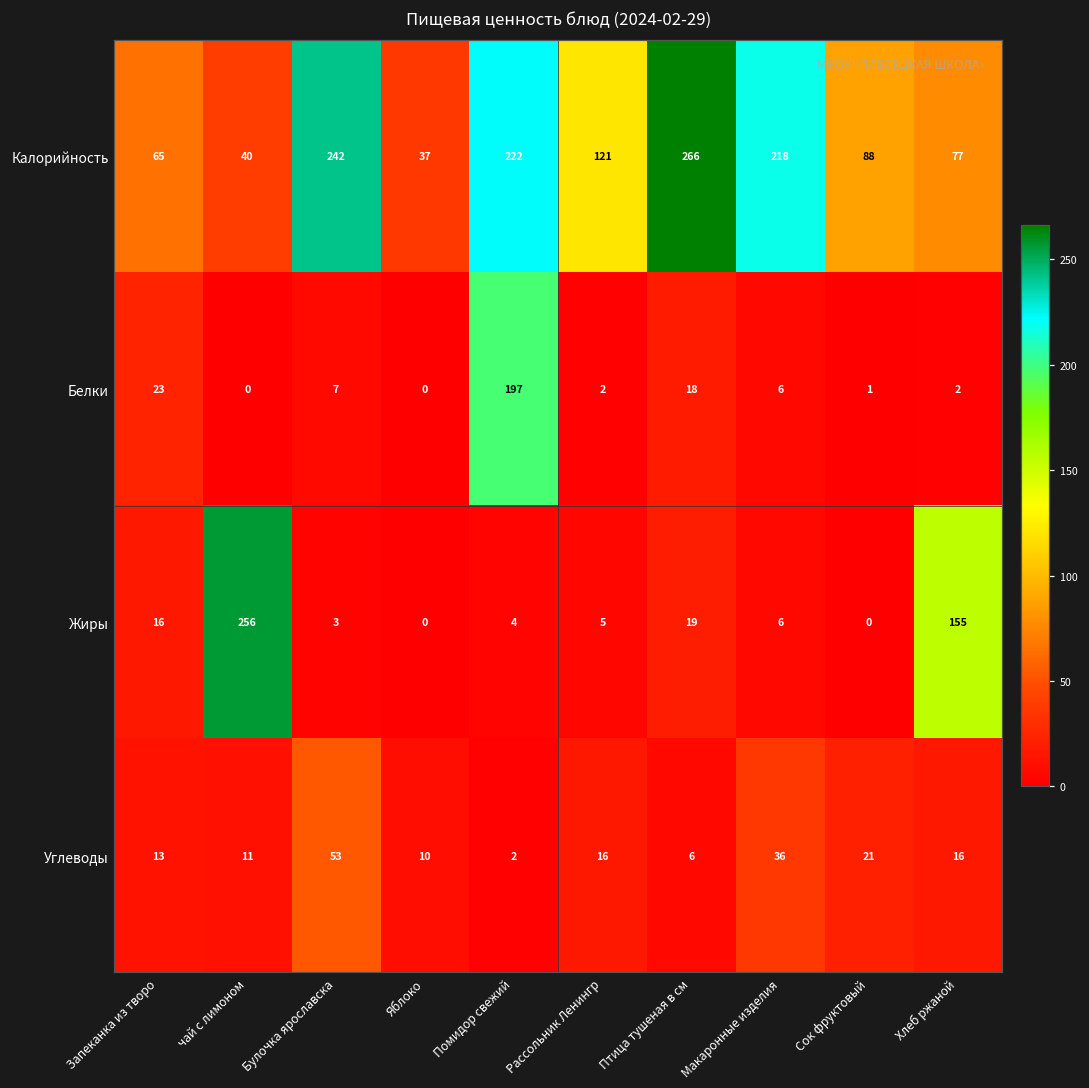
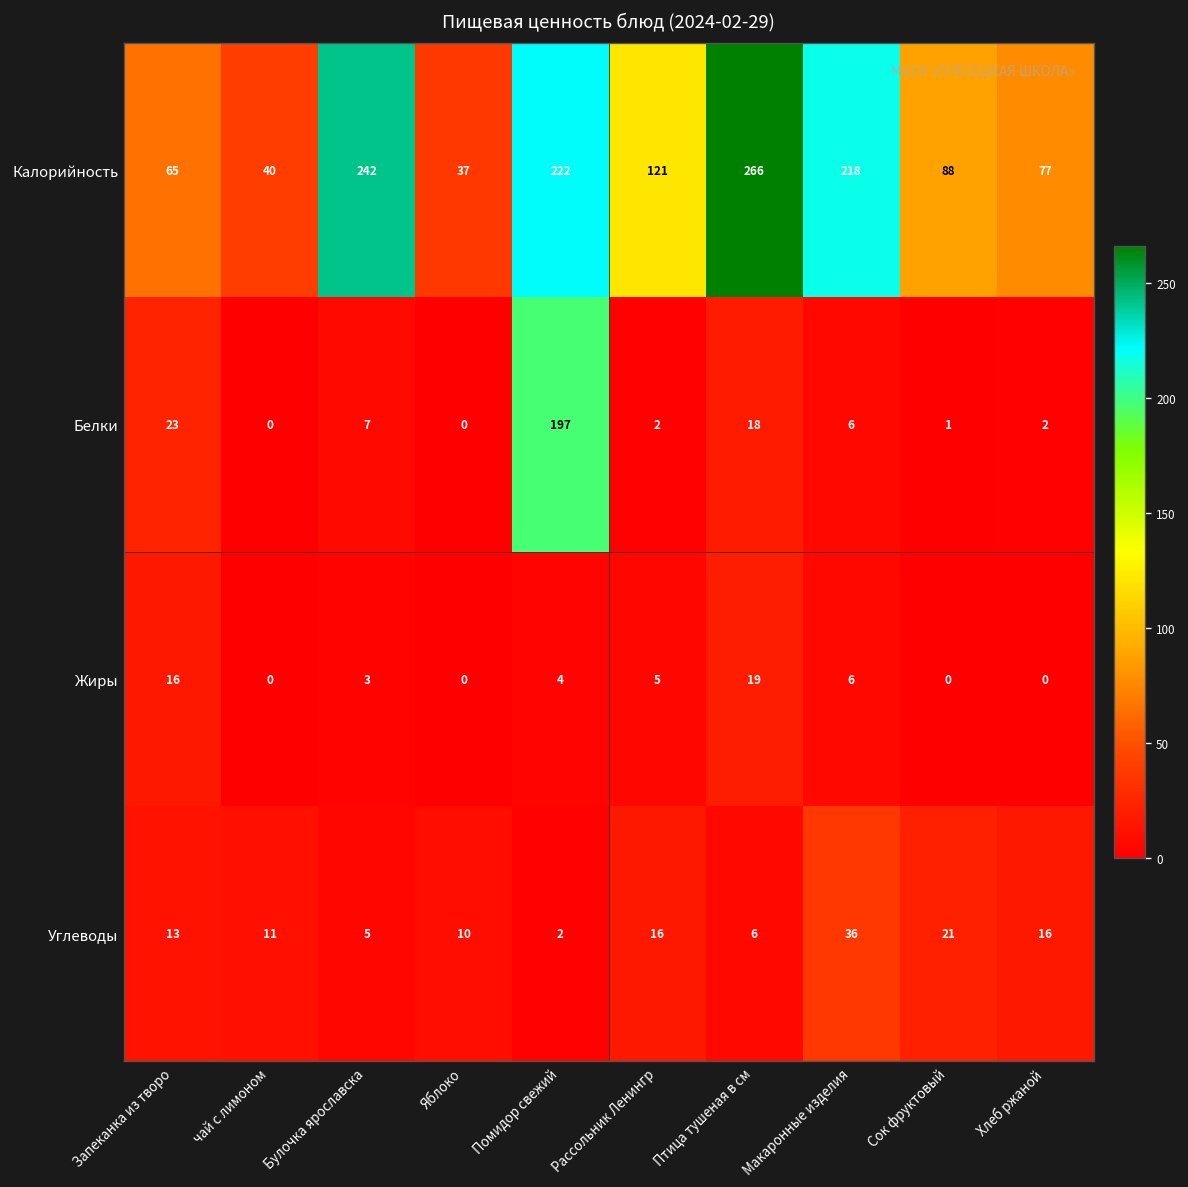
Жиры, чай с лимоном: 256 -> 0
Жиры, Хлеб ржаной: 155 -> 0
Углеводы, Булочка ярославска: 53 -> 5
